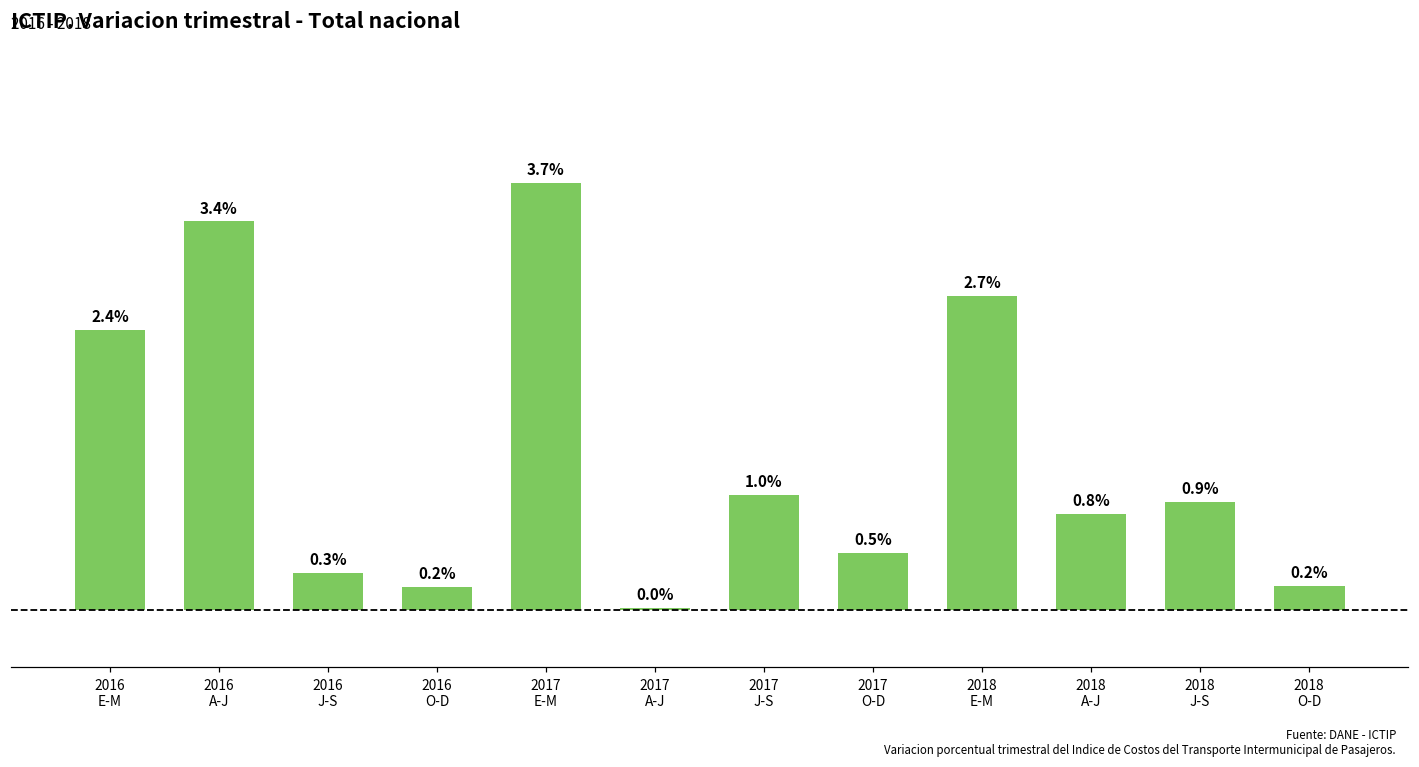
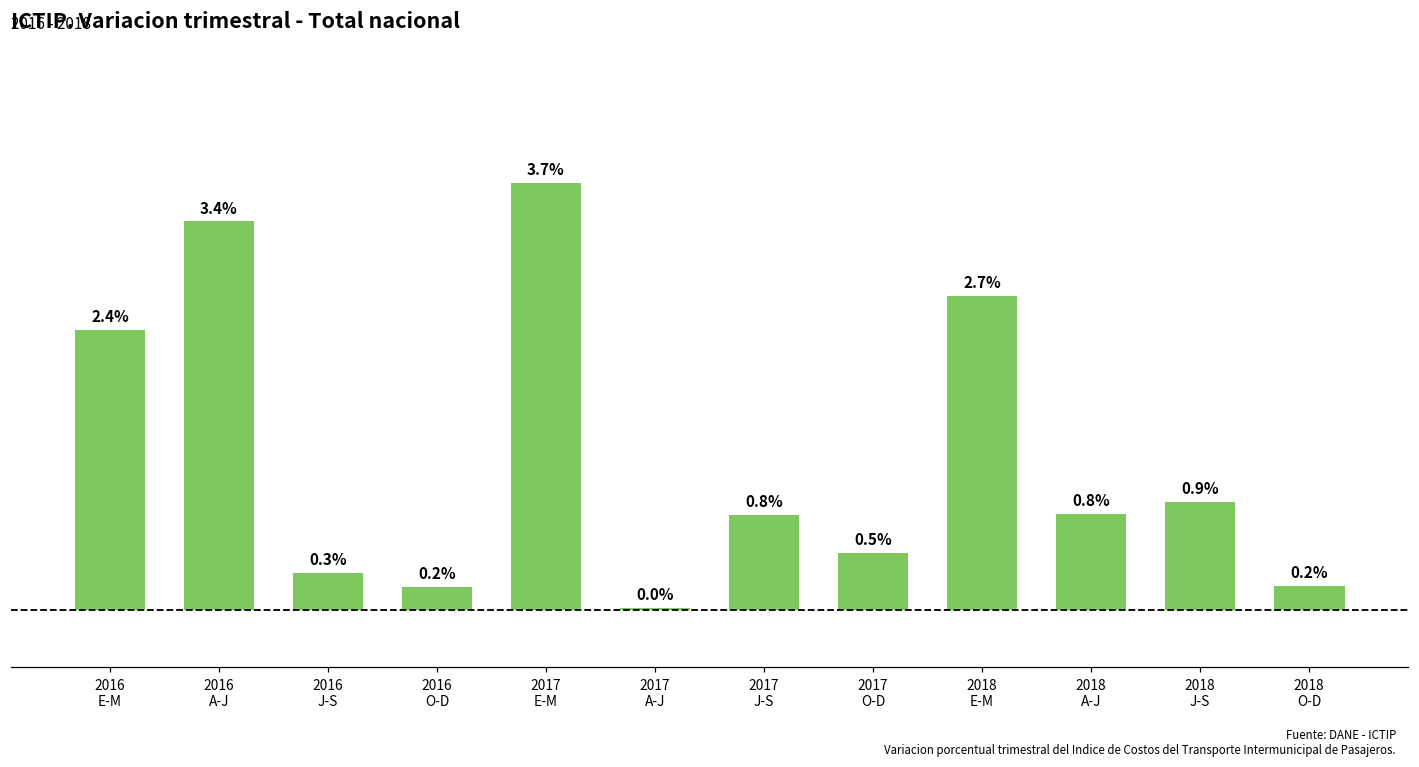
2017 J-S: 1.0% -> 0.8%
